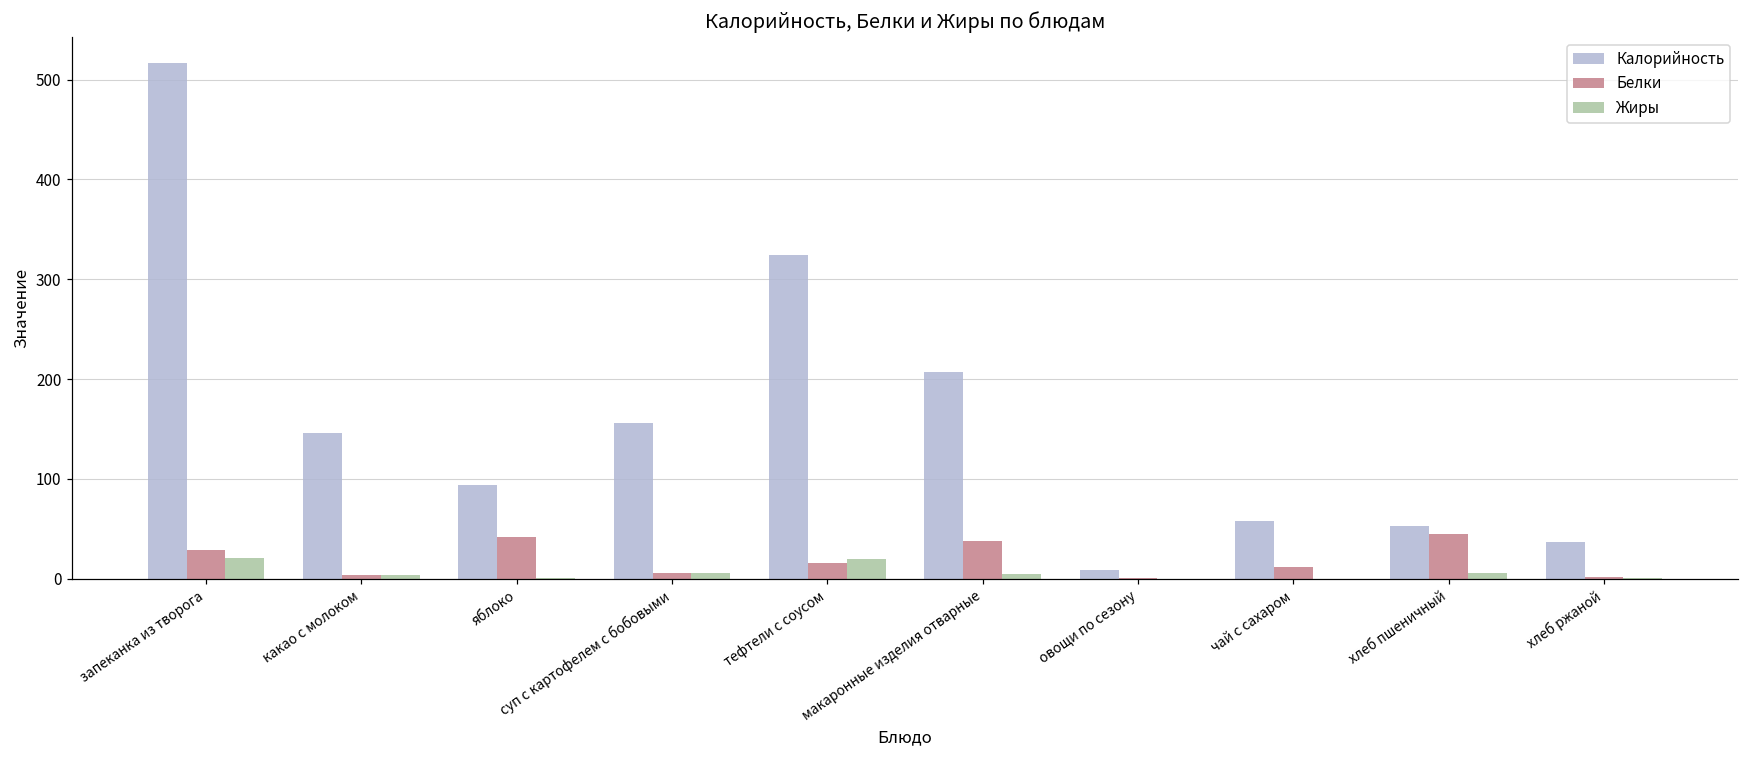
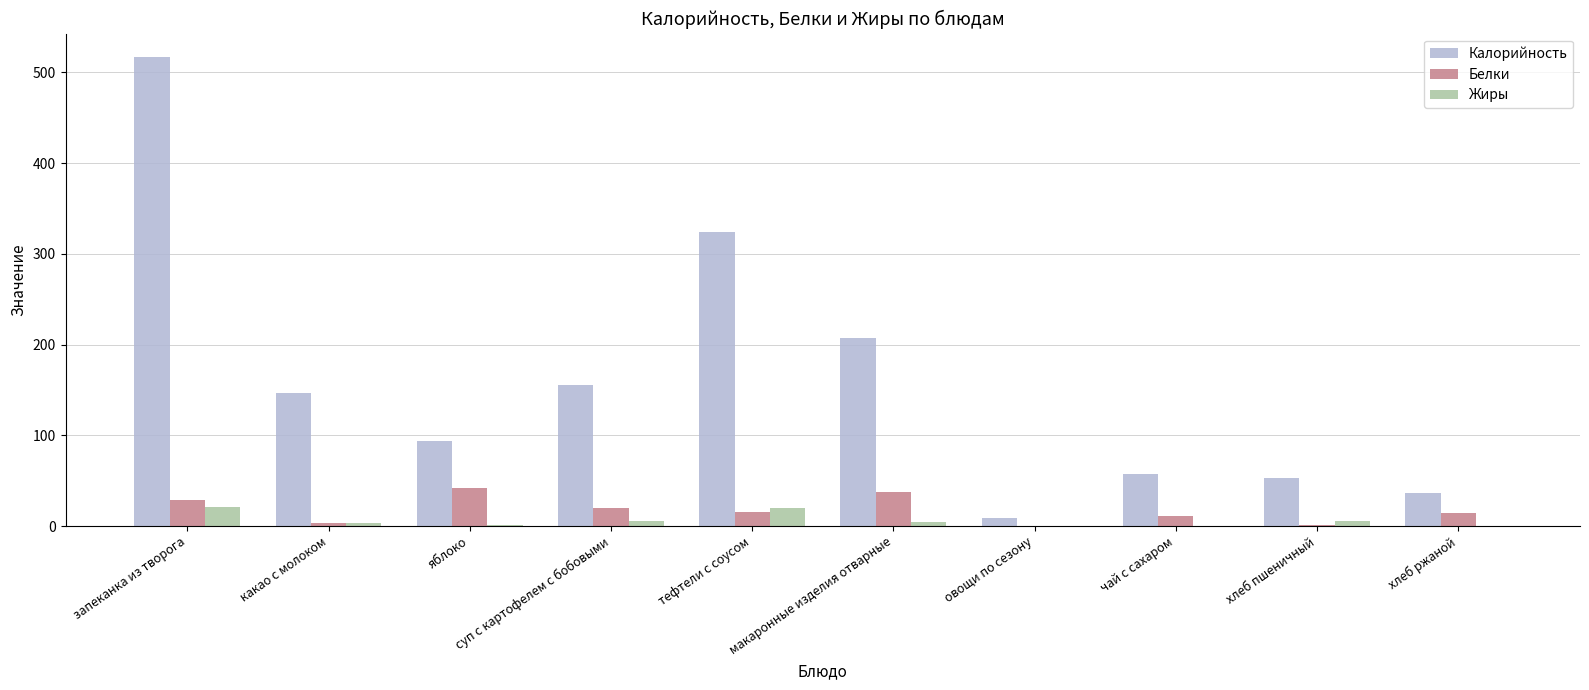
Белки, суп с картофелем с бобовыми: 10 -> 20
Белки, хлеб пшеничный: 40 -> 0
Белки, хлеб ржаной: 0 -> 10
